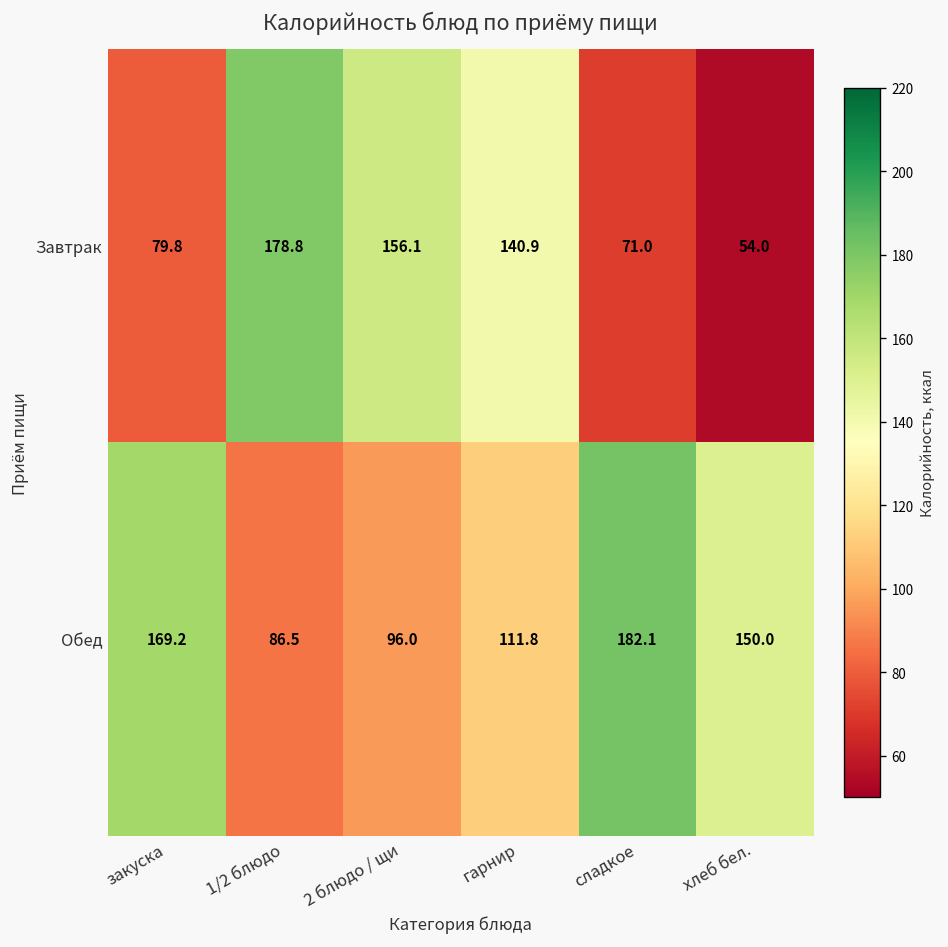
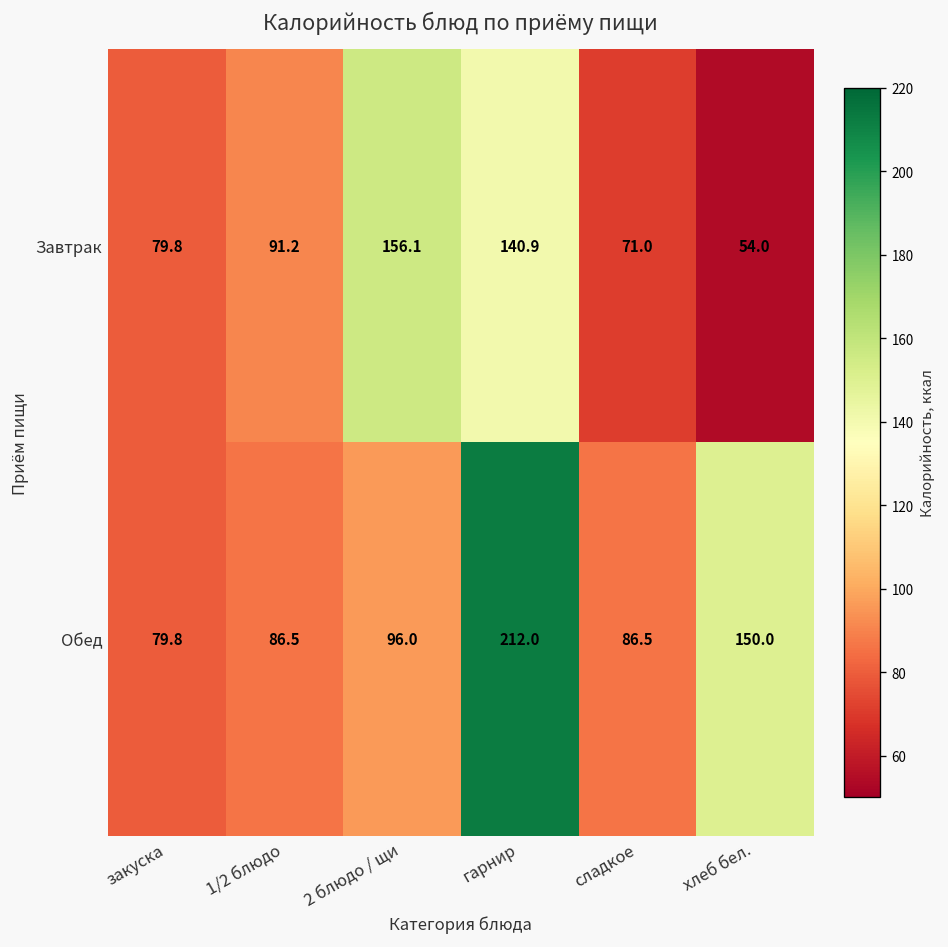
Завтрак, 1/2 блюдо: 178.8 -> 91.2
Обед, закуска: 169.2 -> 79.8
Обед, гарнир: 111.8 -> 212.0
Обед, сладкое: 182.1 -> 86.5
